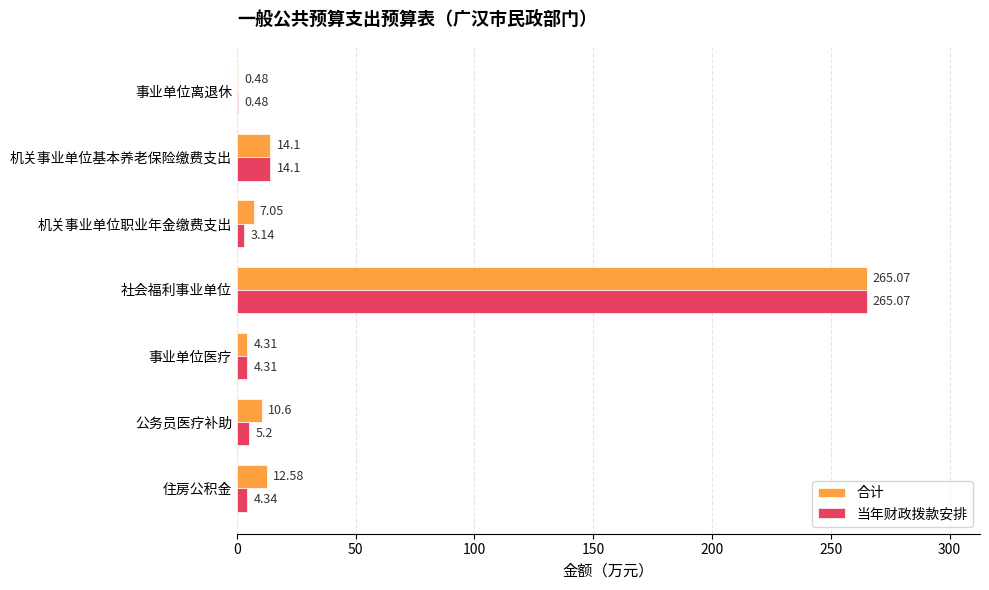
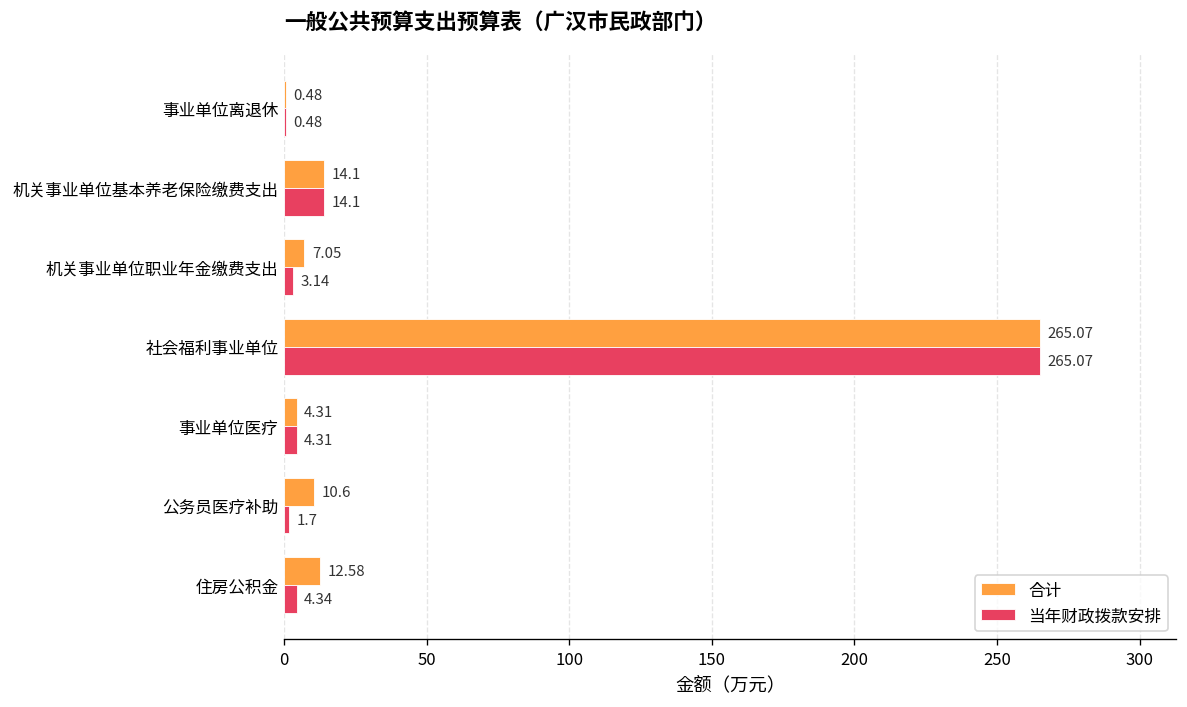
当年财政拨款安排, 公务员医疗补助: 5.2 -> 1.7
